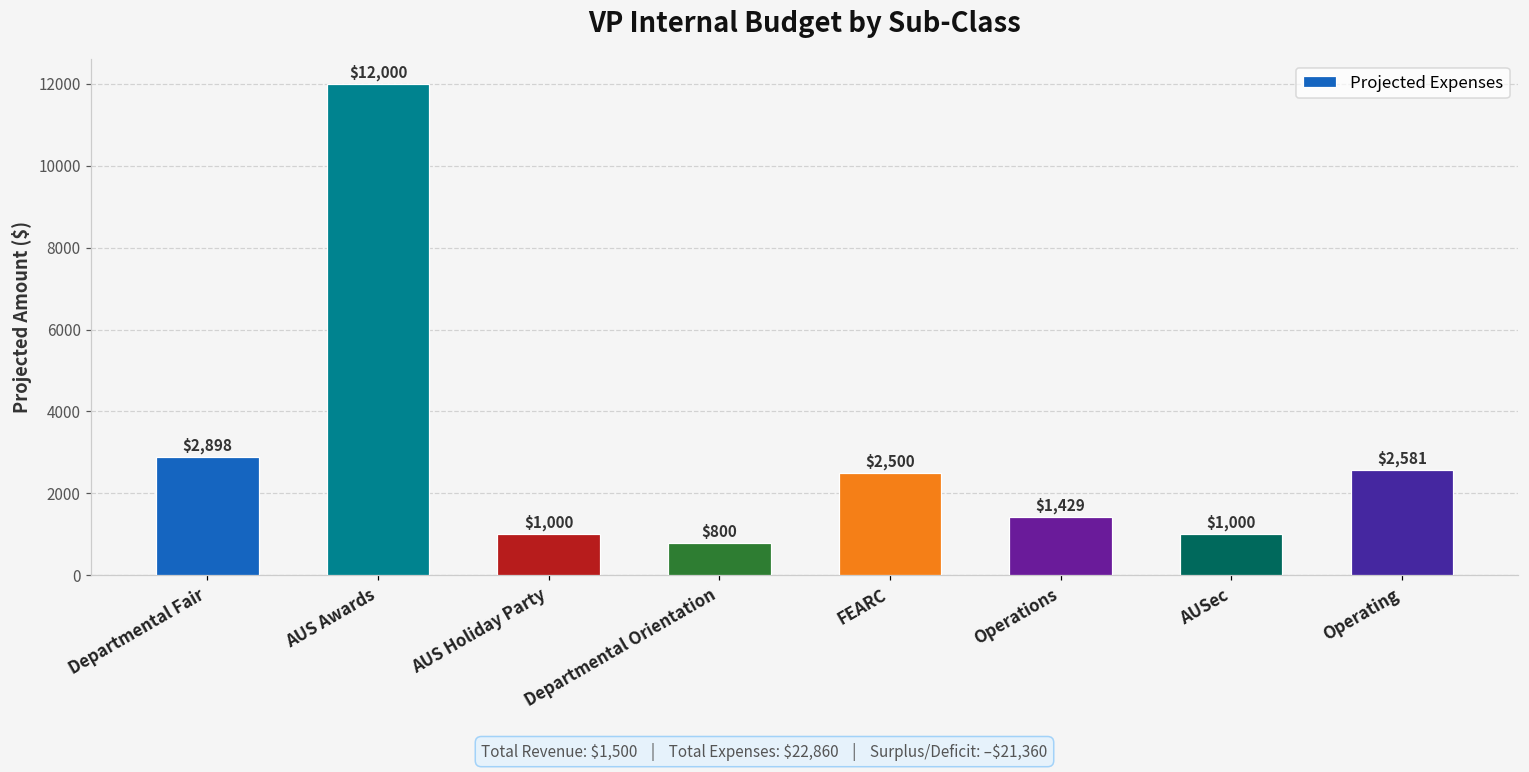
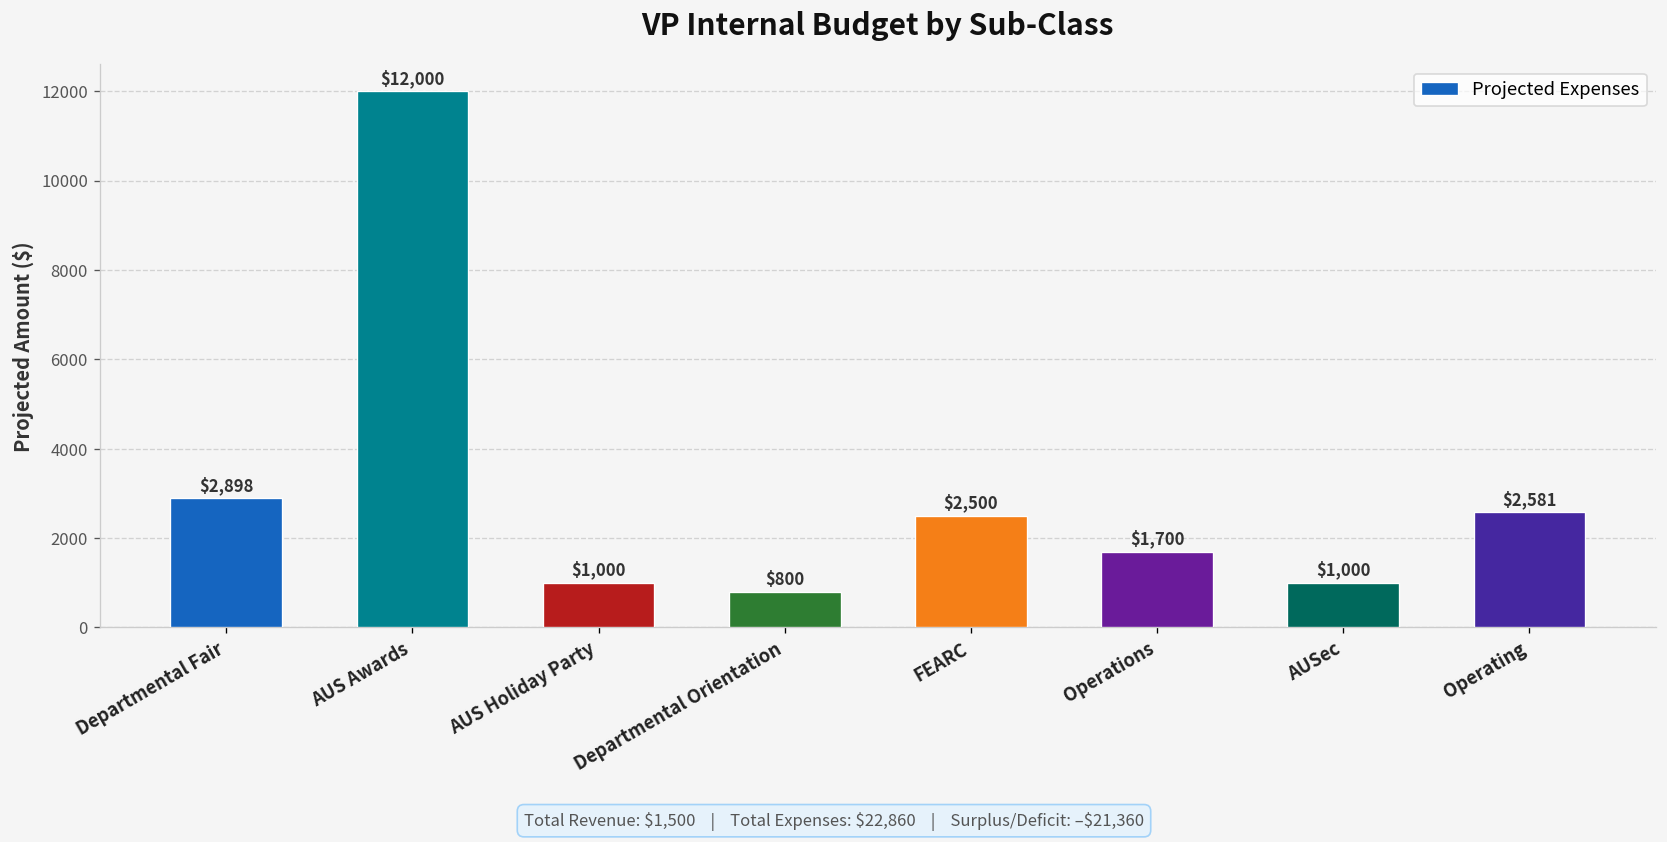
Operations: $1,429 -> $1,700
